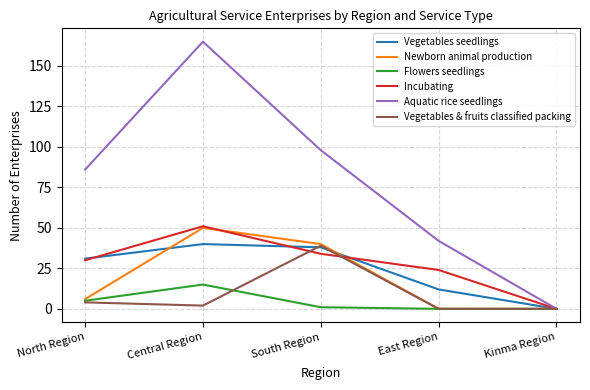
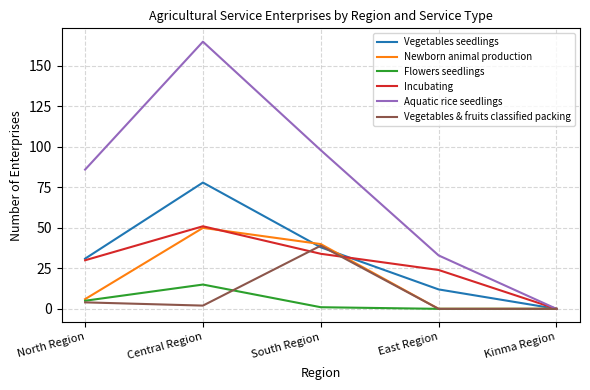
Vegetables seedlings, Central Region: 40 -> 78
Aquatic rice seedlings, East Region: 42 -> 33
